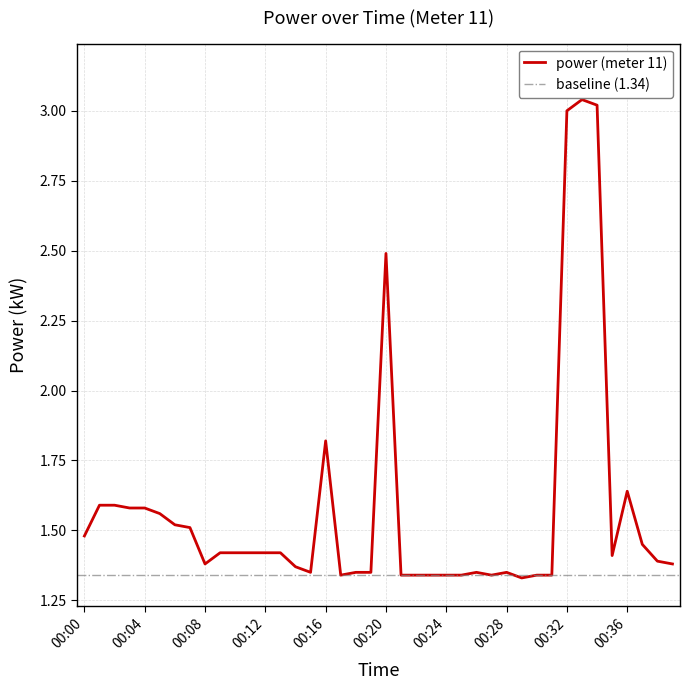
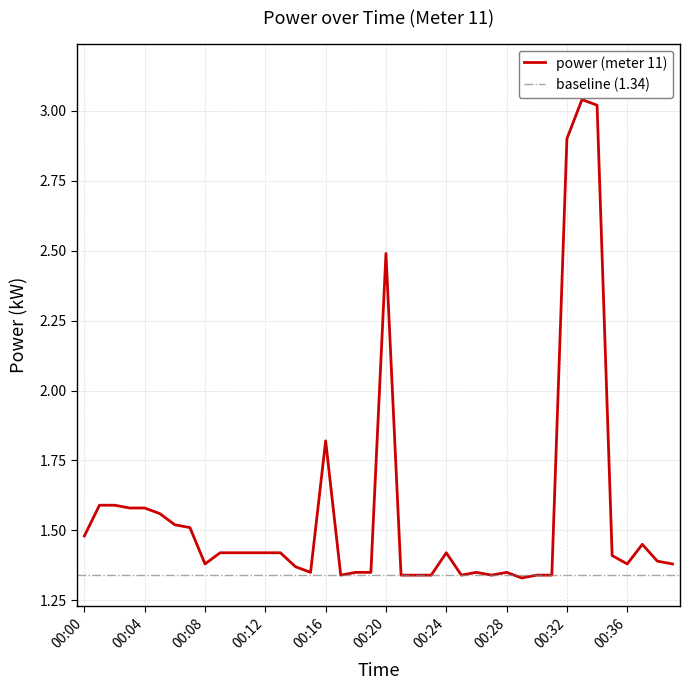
00:24: 1.34 -> 1.42
00:32: 3.0 -> 2.9
00:36: 1.64 -> 1.38
